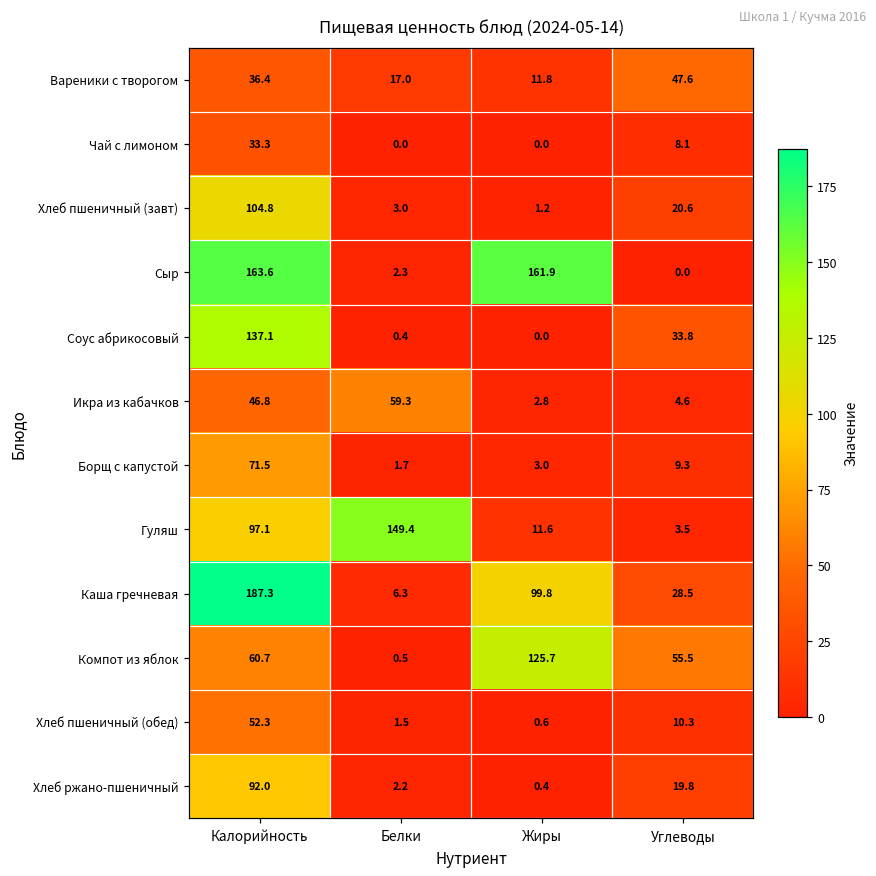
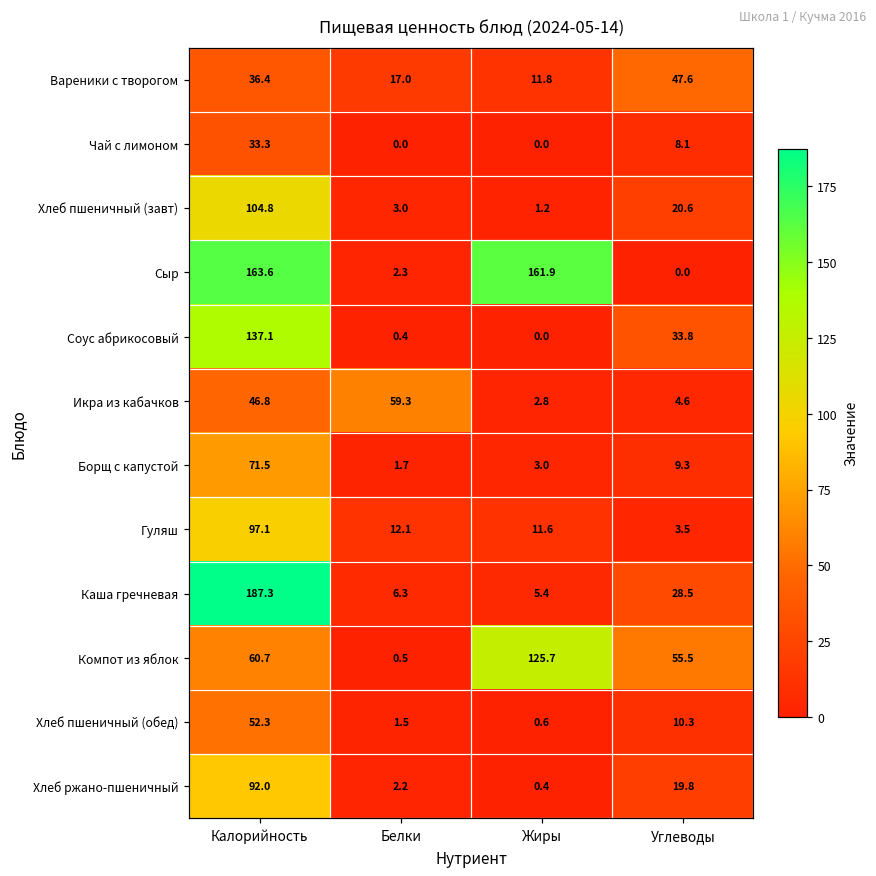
Гуляш, Белки: 149.4 -> 12.1
Каша гречневая, Жиры: 99.8 -> 5.4
